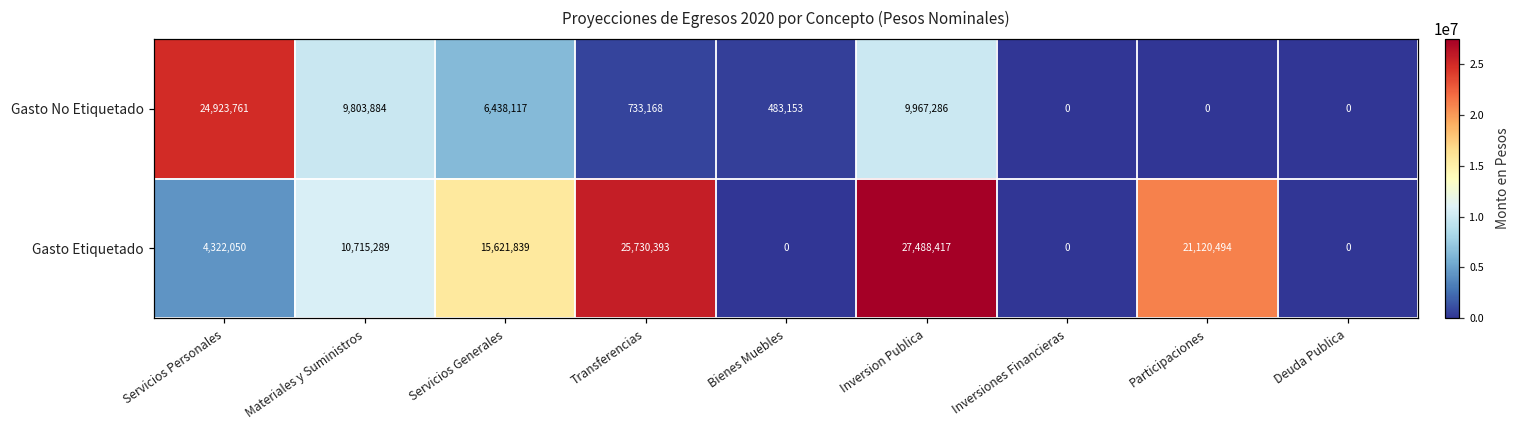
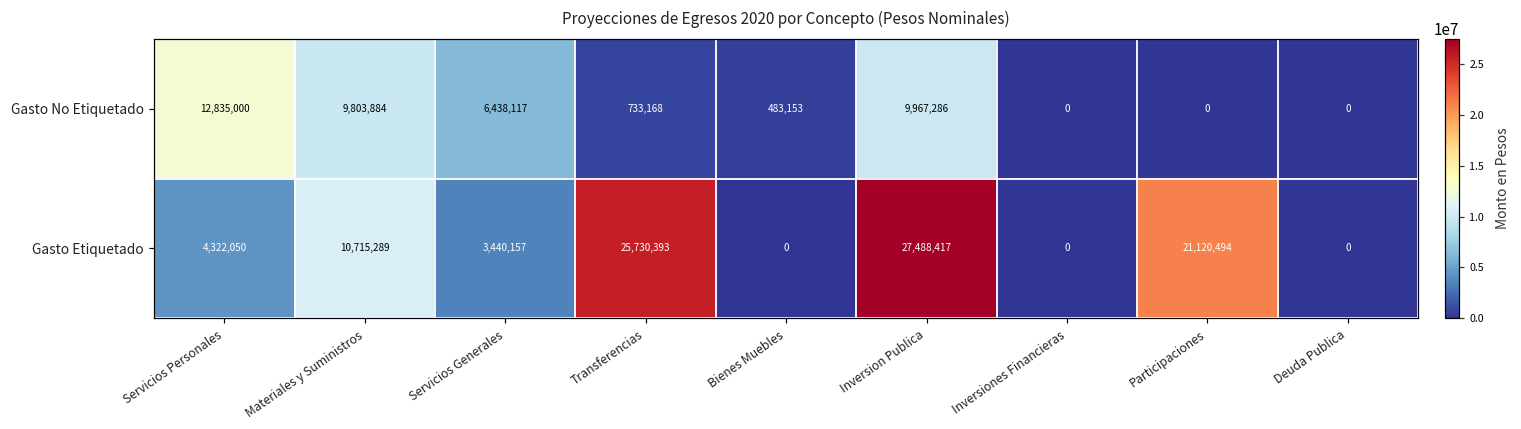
Gasto No Etiquetado, Servicios Personales: 24,923,761 -> 12,835,000
Gasto Etiquetado, Servicios Generales: 15,621,839 -> 3,440,157
